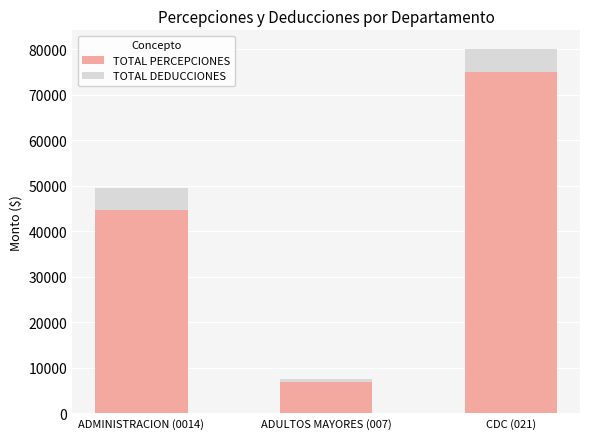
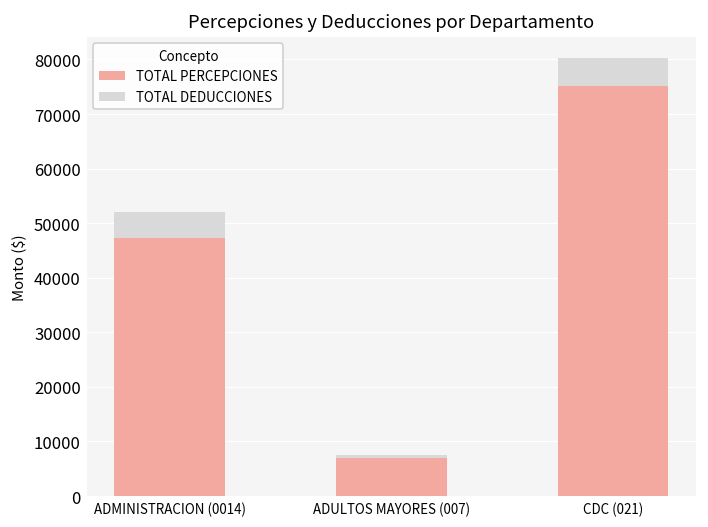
TOTAL PERCEPCIONES, ADMINISTRACION (0014): 45000 -> 47000
